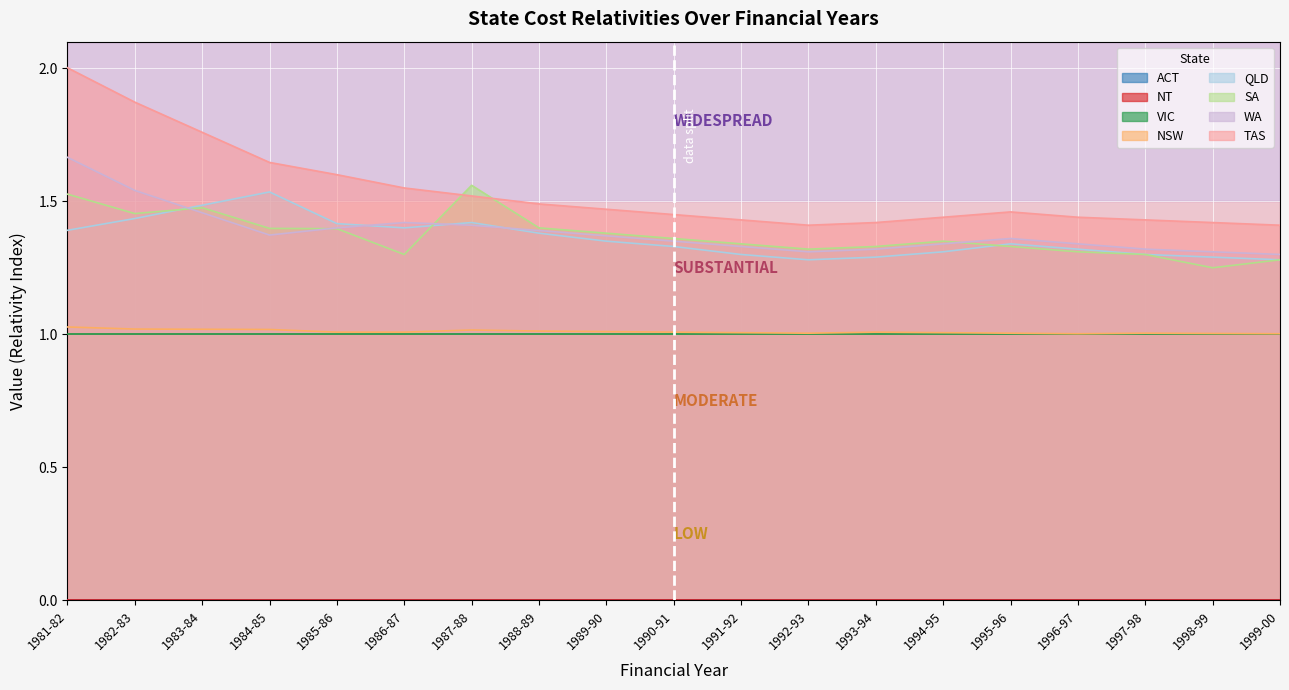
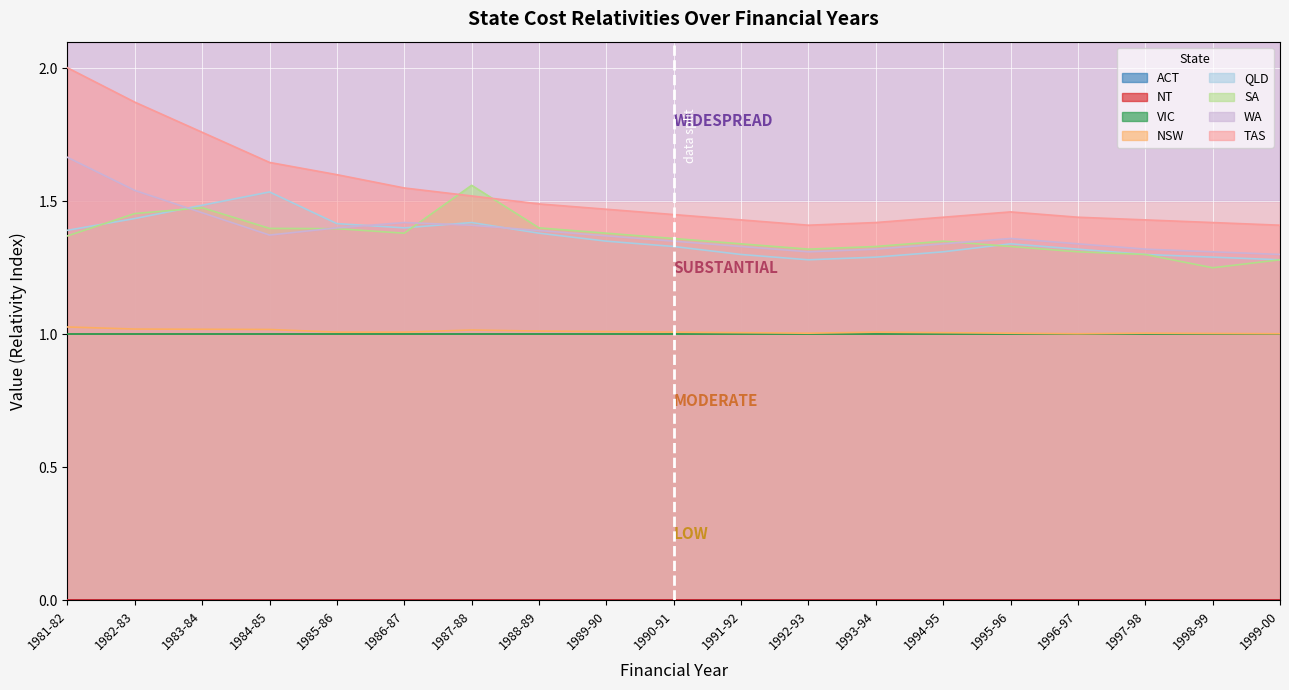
SA, 1981-82: 1.53 -> 1.37
SA, 1986-87: 1.30 -> 1.38
